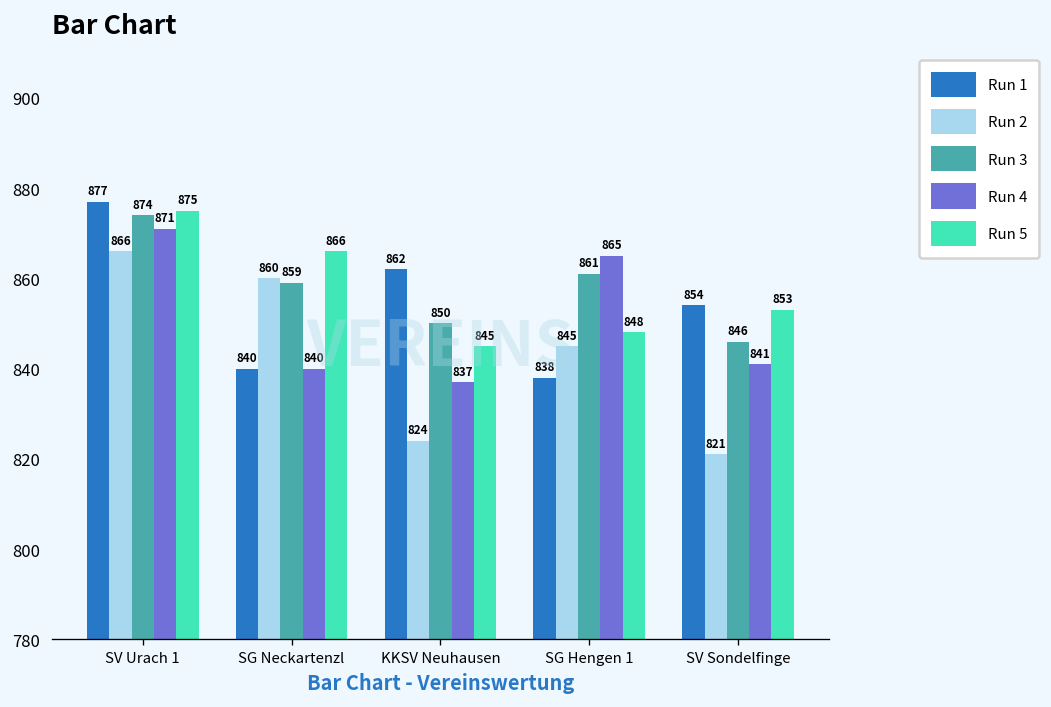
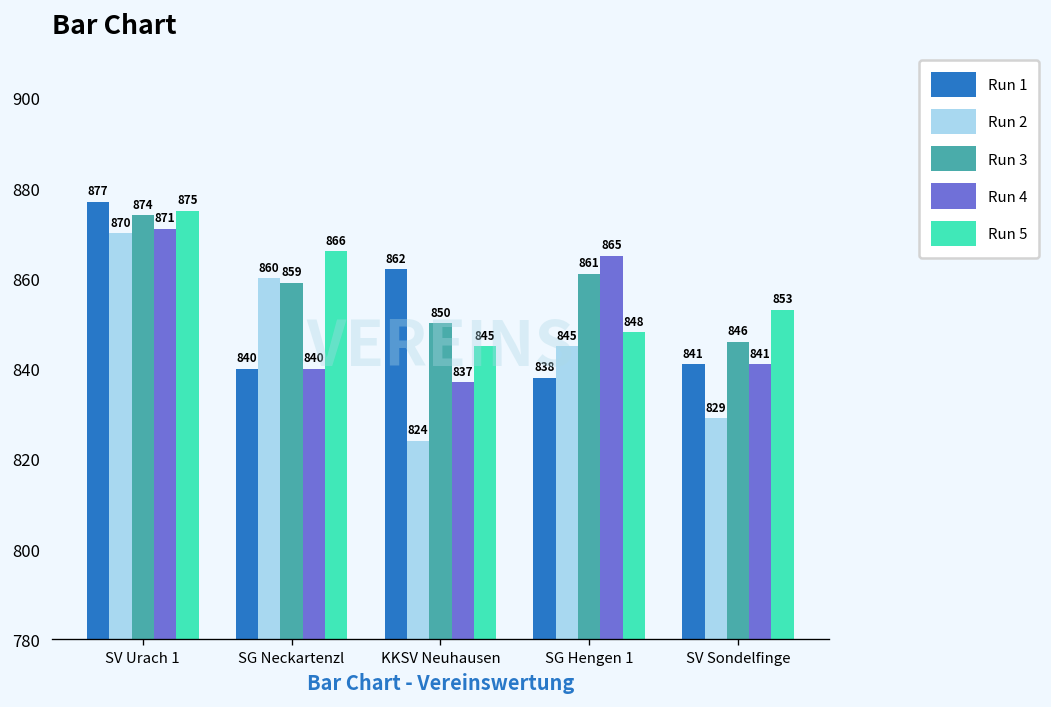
Run 2, SV Urach 1: 866 -> 870
Run 1, SV Sondelfinge: 854 -> 841
Run 2, SV Sondelfinge: 821 -> 829
